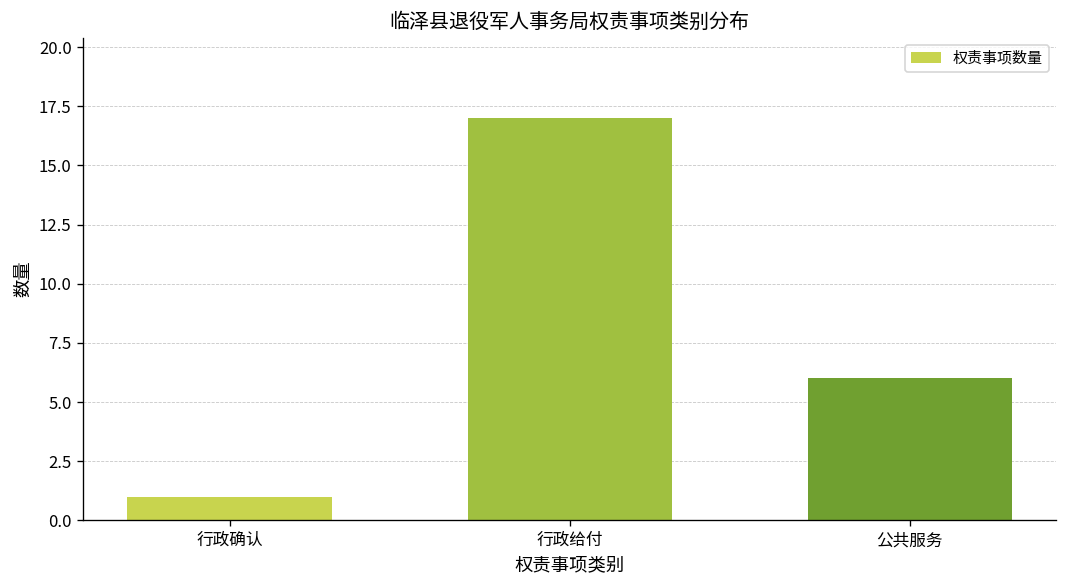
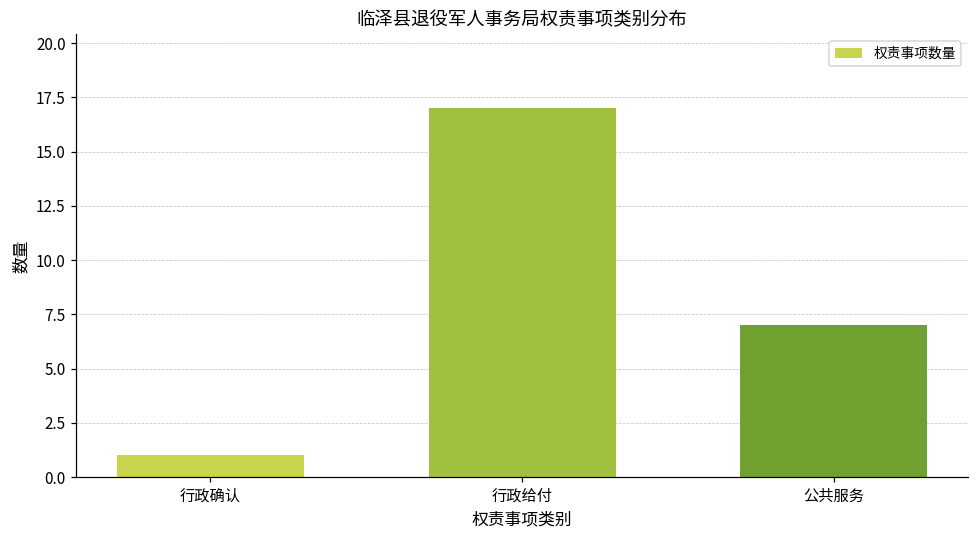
公共服务: 6 -> 7
